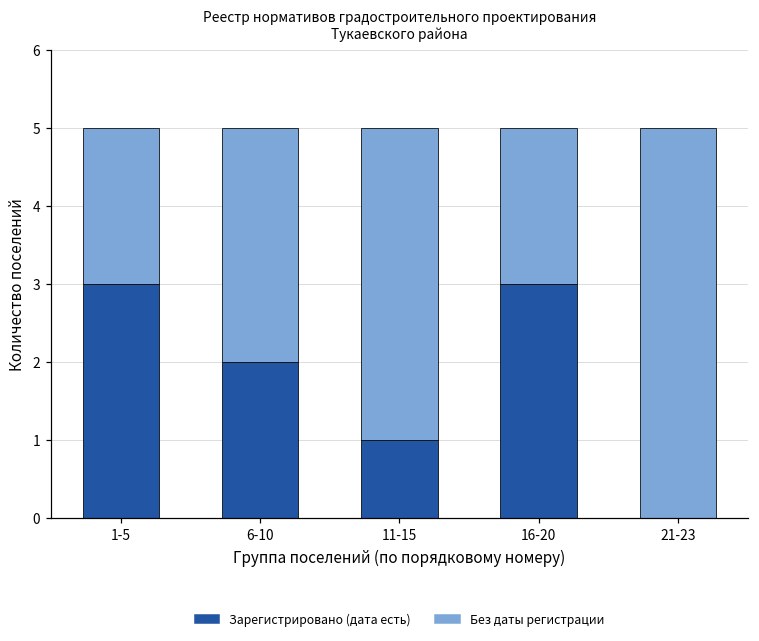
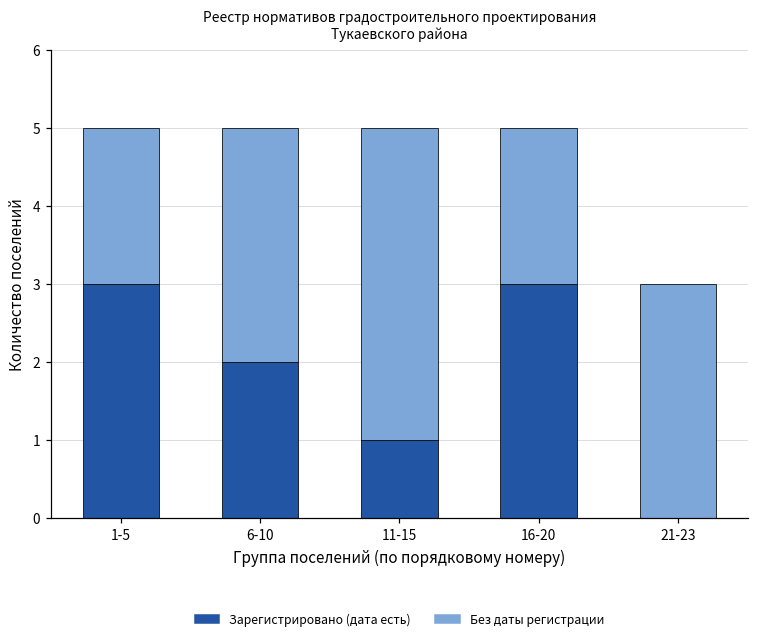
Без даты регистрации, 21-23: 5 -> 3
